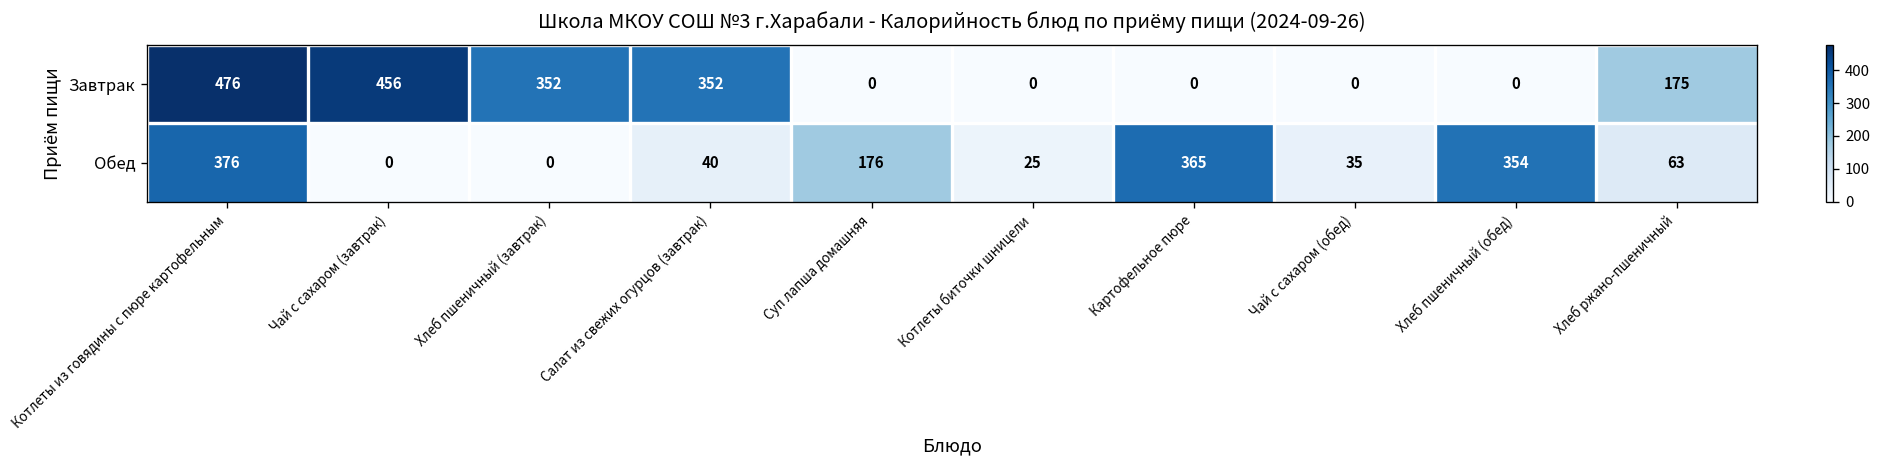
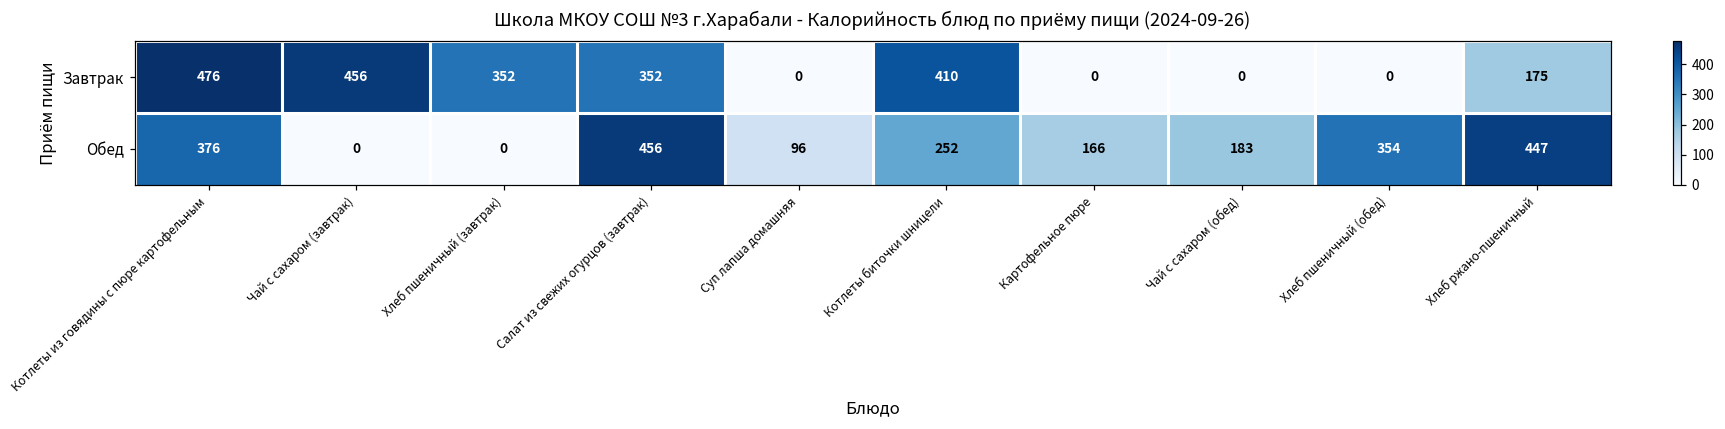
Завтрак, Котлеты биточки шницели: 0 -> 410
Обед, Салат из свежих огурцов (завтрак): 40 -> 456
Обед, Суп лапша домашняя: 176 -> 96
Обед, Котлеты биточки шницели: 25 -> 252
Обед, Картофельное пюре: 365 -> 166
Обед, Чай с сахаром (обед): 35 -> 183
Обед, Хлеб ржано-пшеничный: 63 -> 447
